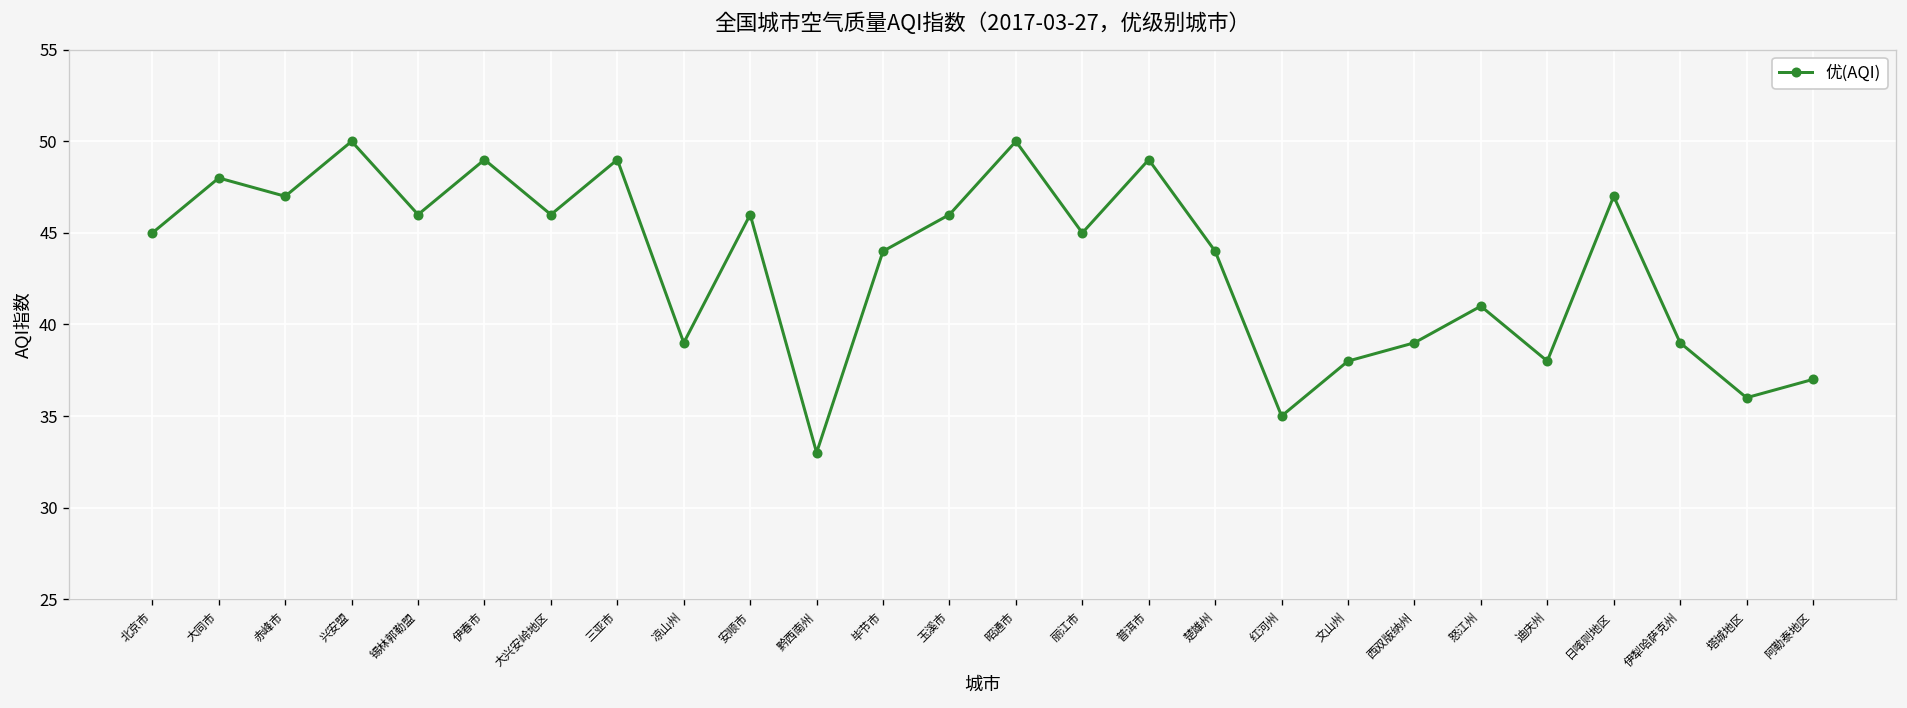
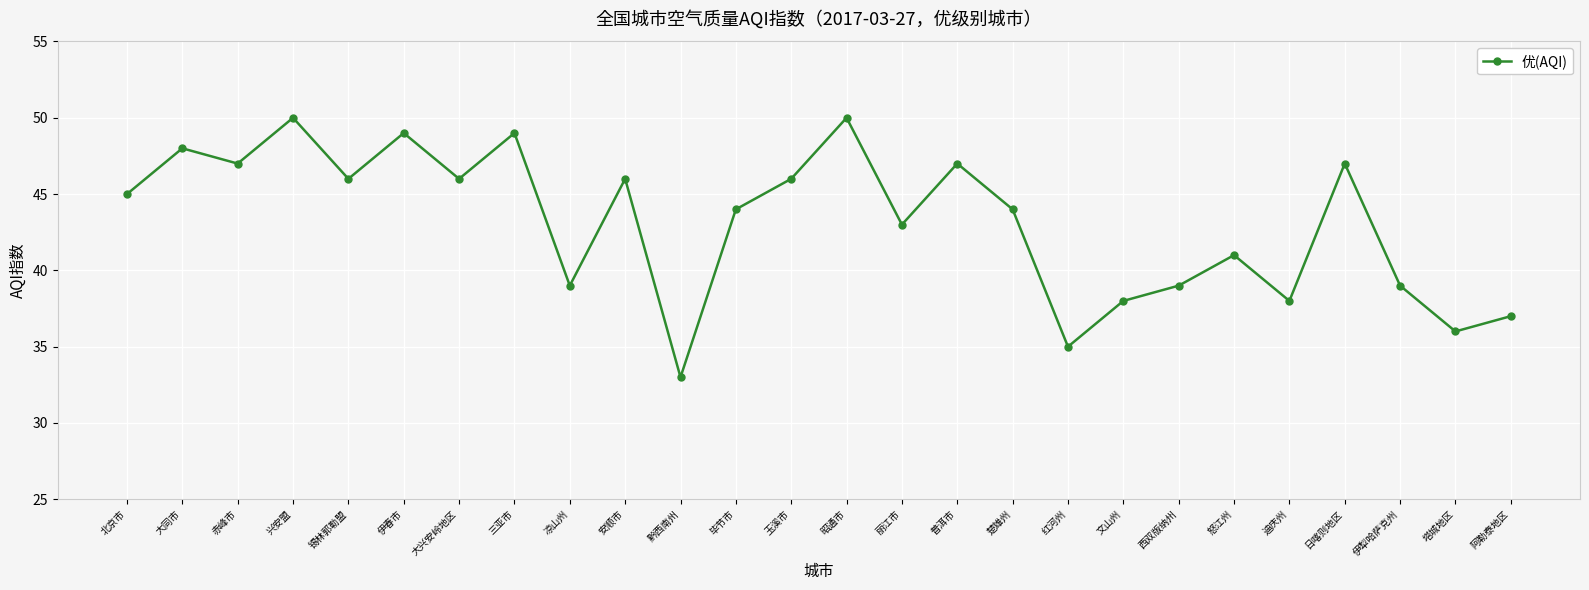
丽江市: 45 -> 43
普洱市: 49 -> 47
